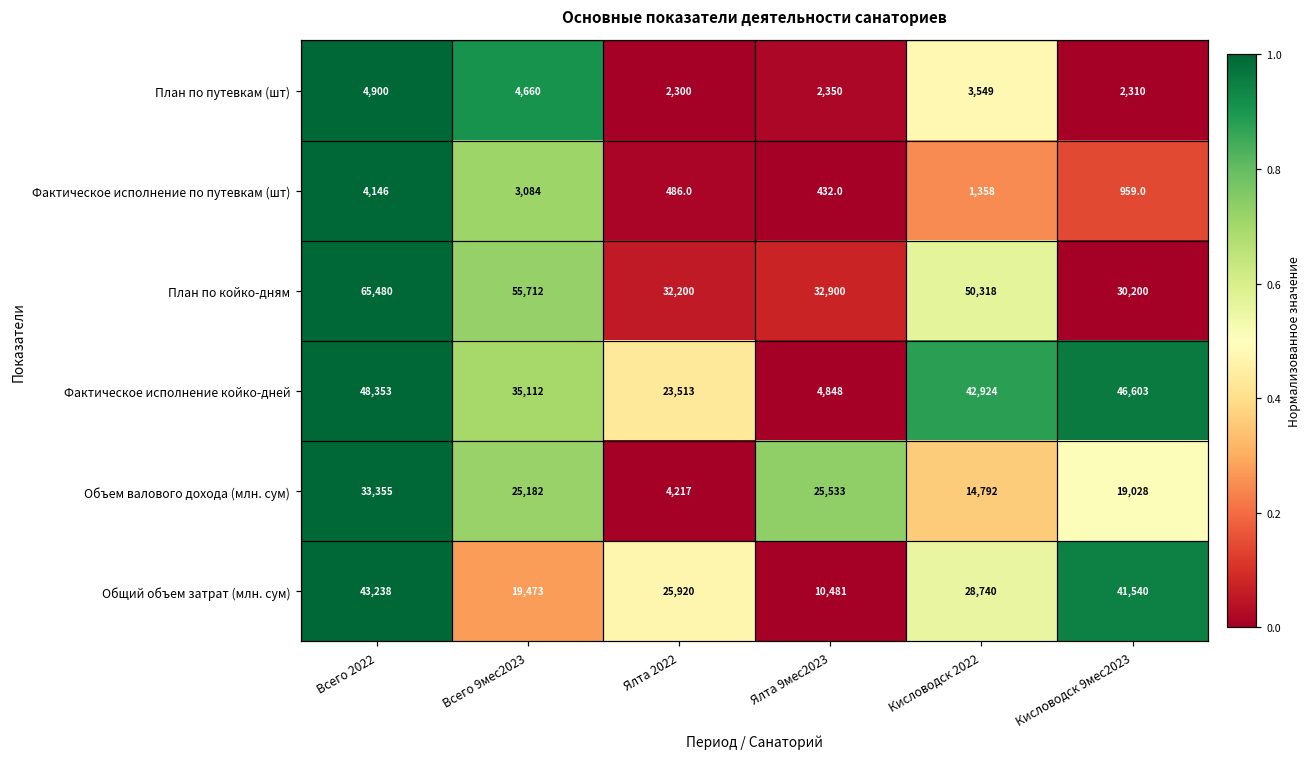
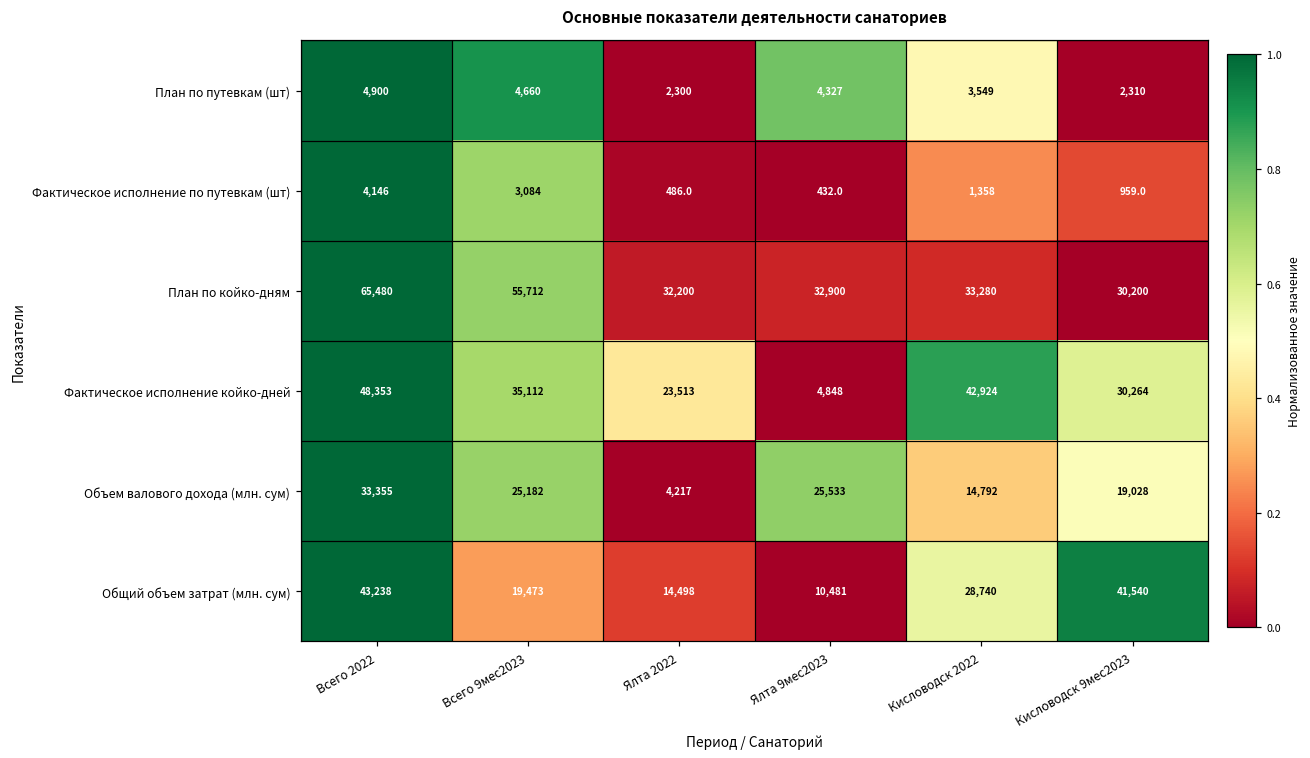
План по путевкам (шт), Ялта 9мес2023: 2,350 -> 4,327
План по койко-дням, Кисловодск 2022: 50,318 -> 33,280
Фактическое исполнение койко-дней, Кисловодск 9мес2023: 46,603 -> 30,264
Общий объем затрат (млн. сум), Ялта 2022: 25,920 -> 14,498
